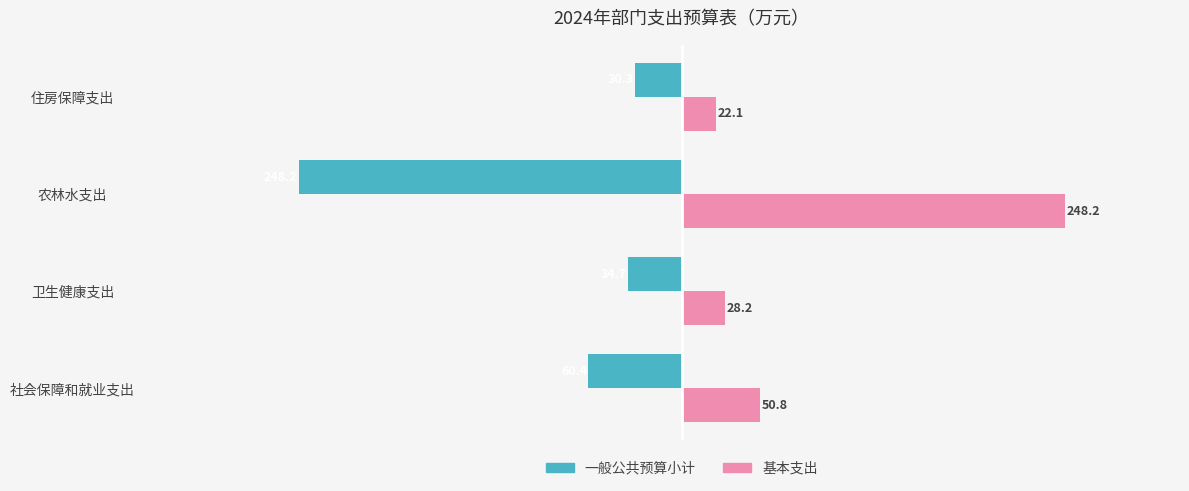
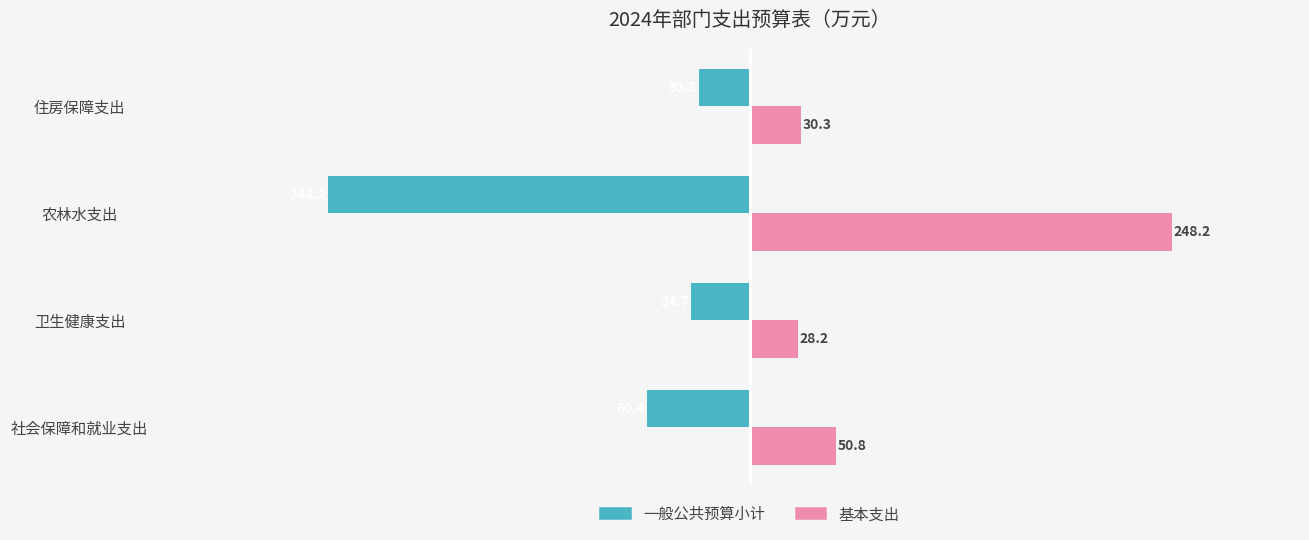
基本支出, 住房保障支出: 22.1 -> 30.3
